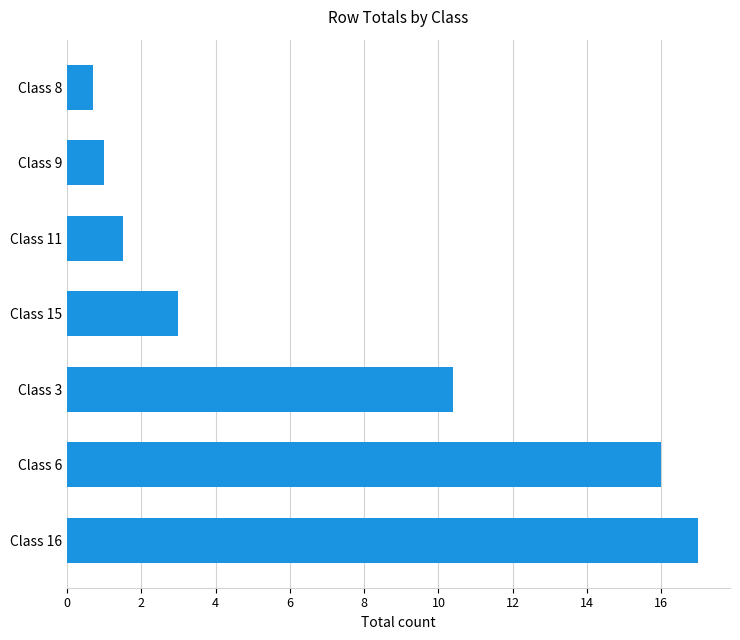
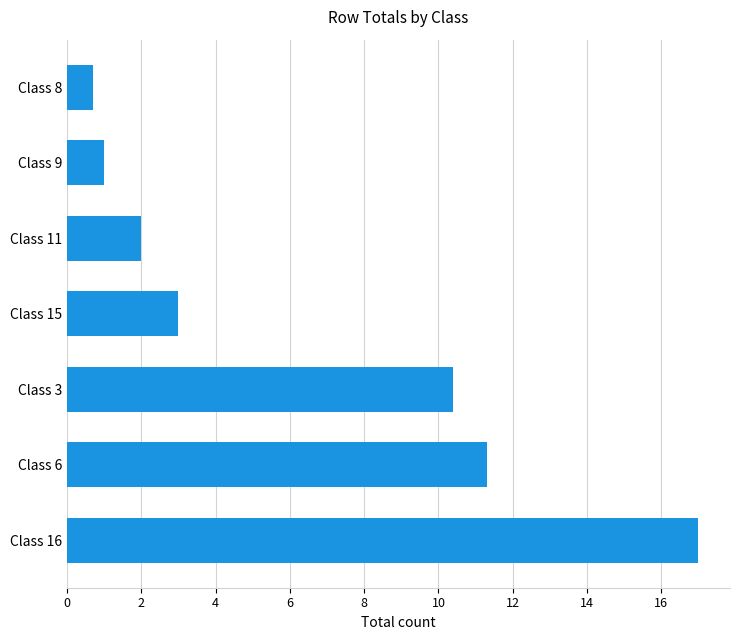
Class 11: 1.5 -> 2.0
Class 6: 16.0 -> 11.3
